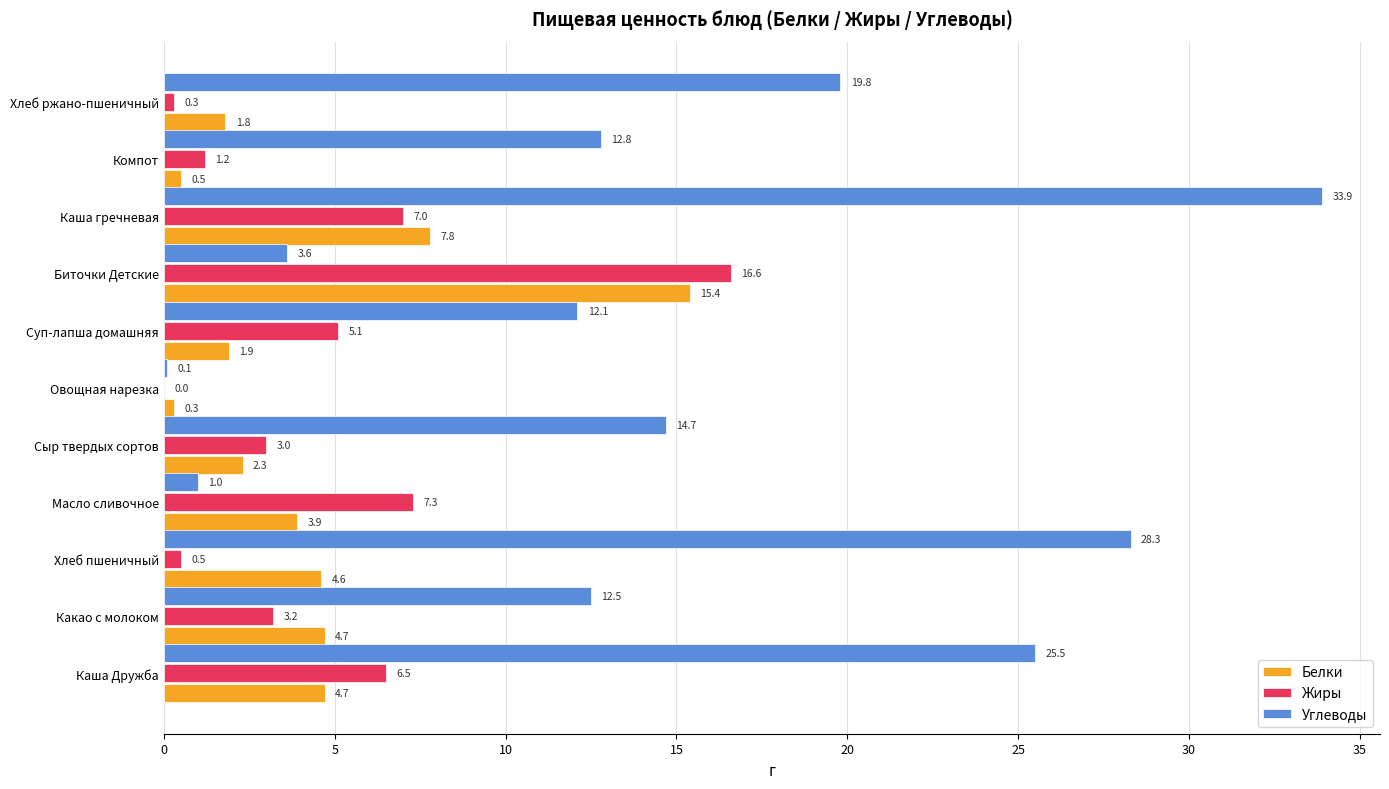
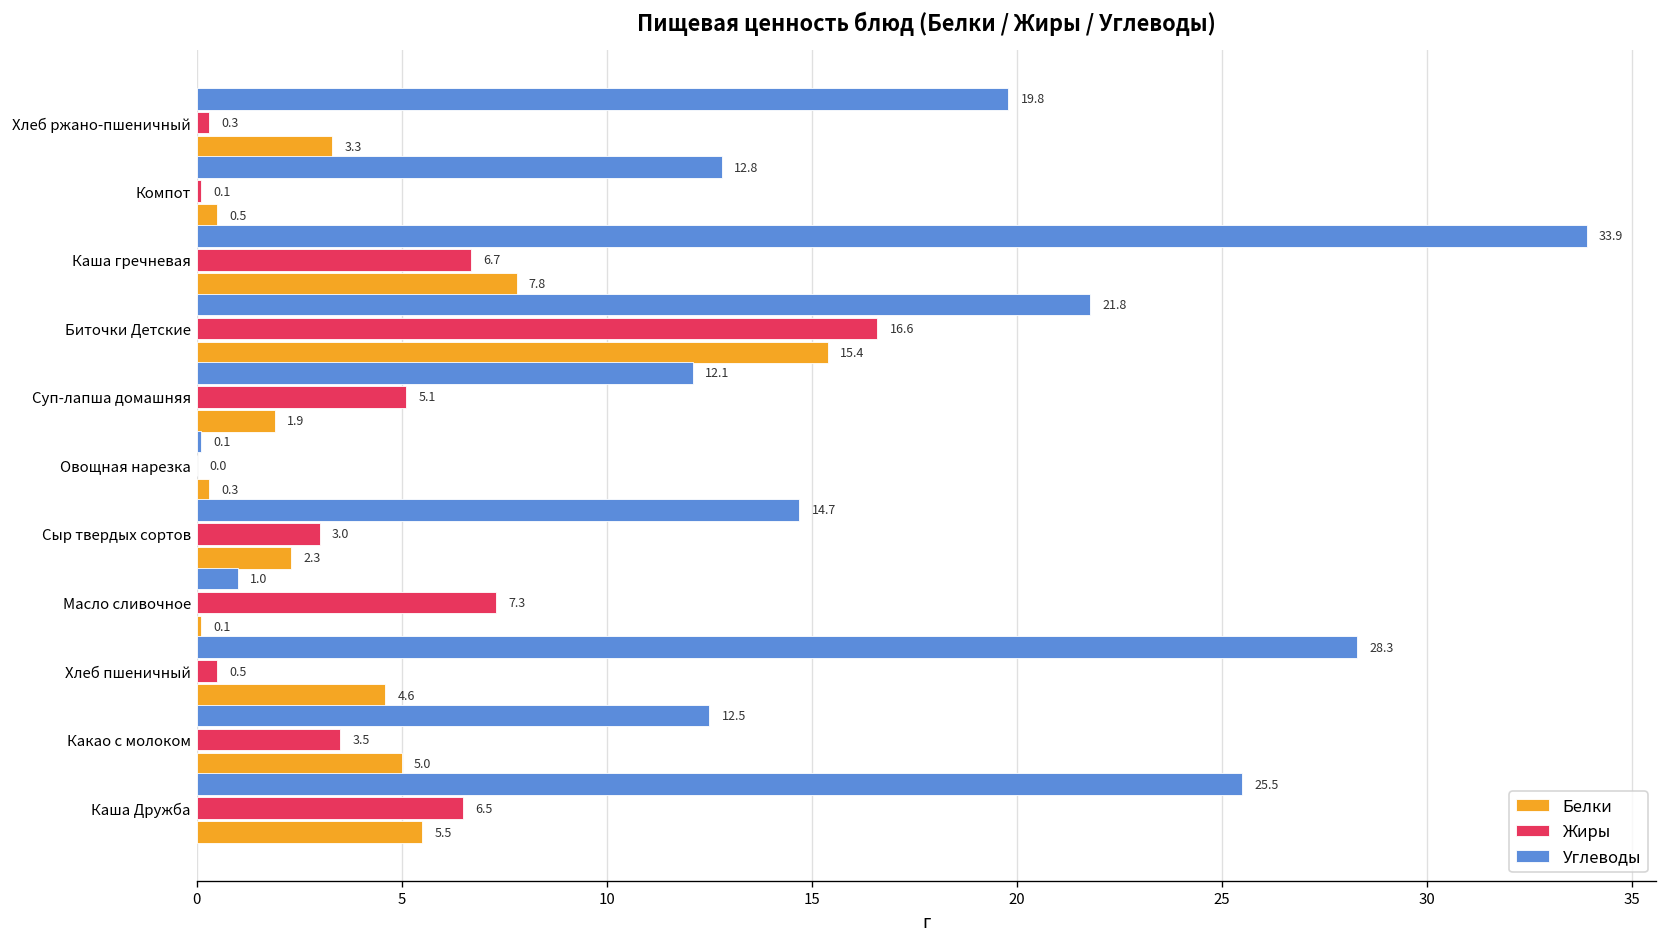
Белки, Хлеб ржано-пшеничный: 1.8 -> 3.3
Жиры, Компот: 1.2 -> 0.1
Жиры, Каша гречневая: 7.0 -> 6.7
Углеводы, Биточки Детские: 3.6 -> 21.8
Белки, Масло сливочное: 3.9 -> 0.1
Жиры, Какао с молоком: 3.2 -> 3.5
Белки, Какао с молоком: 4.7 -> 5.0
Белки, Каша Дружба: 4.7 -> 5.5
